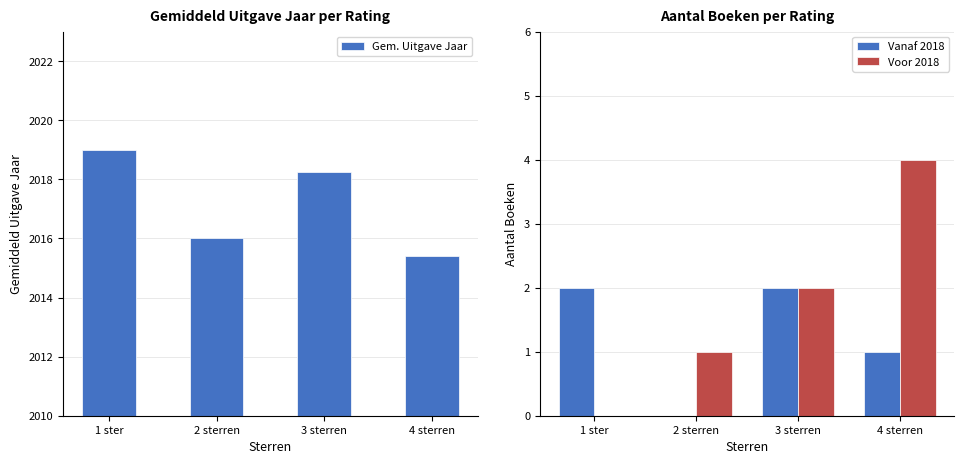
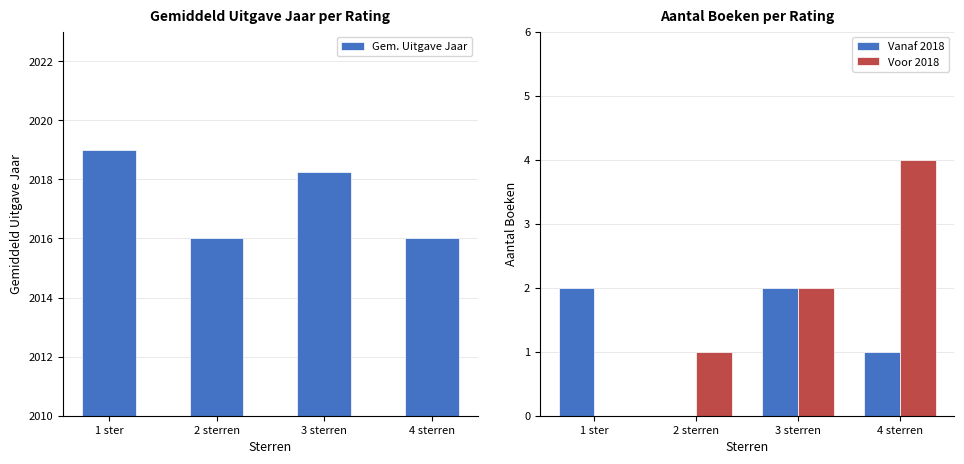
Gemiddeld Uitgave Jaar per Rating, 4 sterren: 2015.4 -> 2016.0
